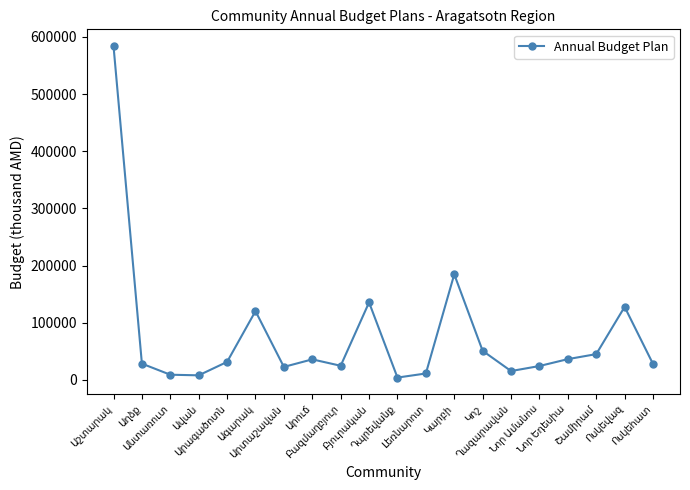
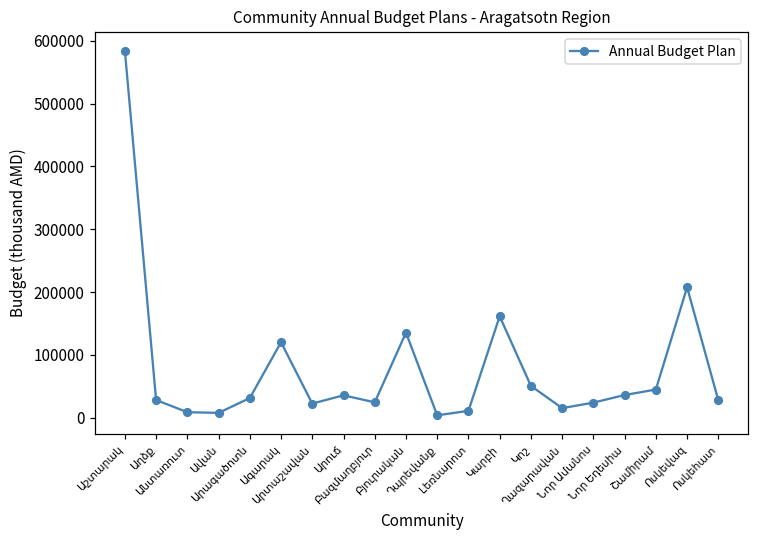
Կարբի: 180000 -> 160000
Ոսկեվազ: 130000 -> 210000
